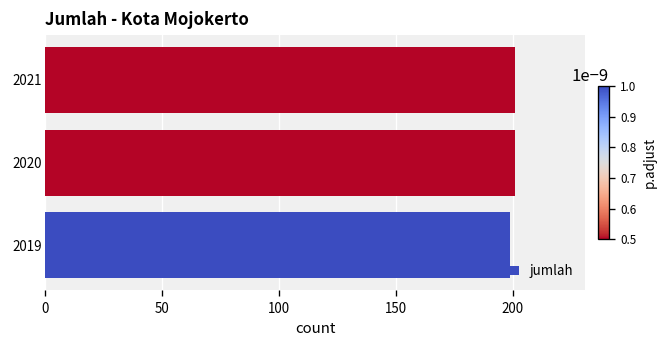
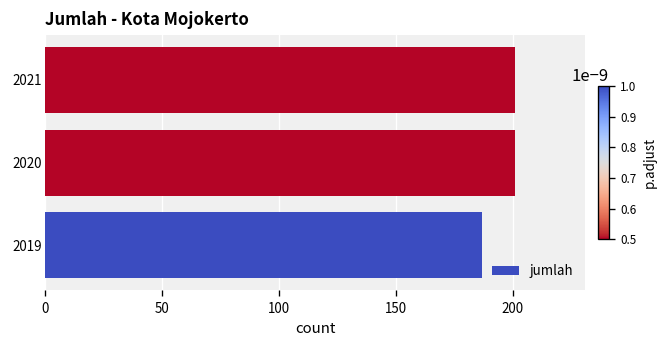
2019: 199 -> 187
